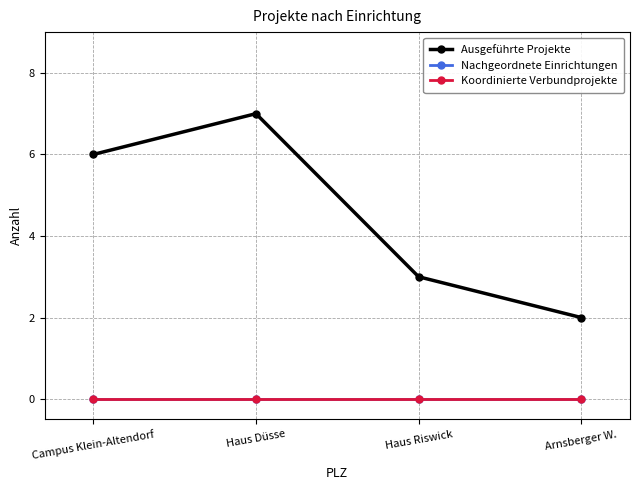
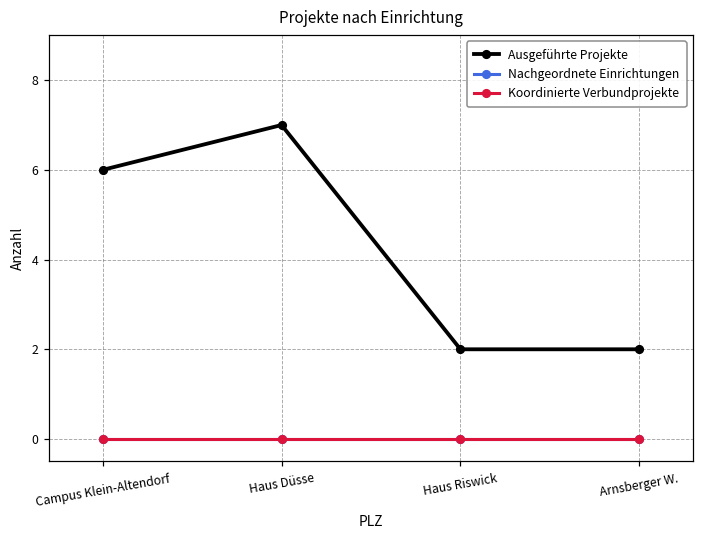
Ausgeführte Projekte, Haus Riswick: 3 -> 2
